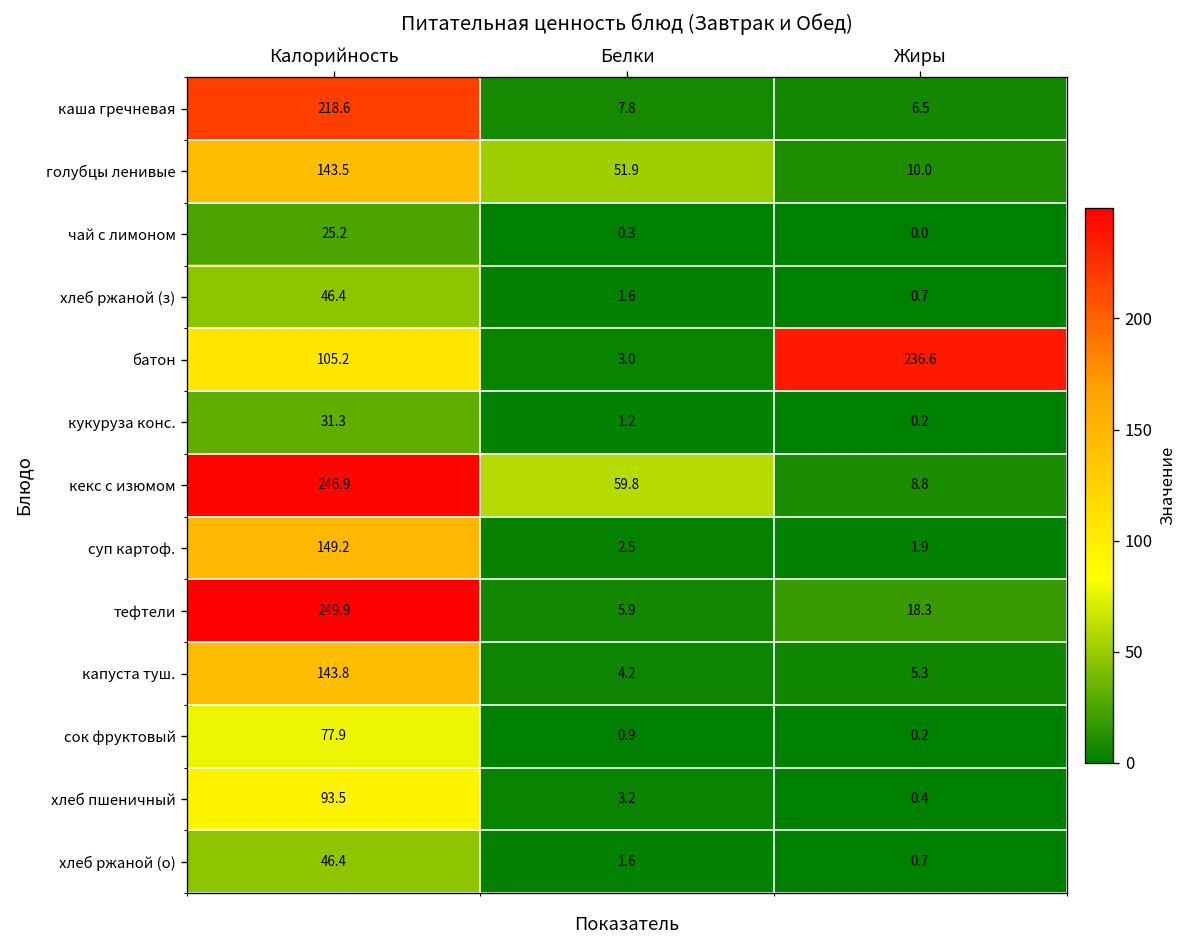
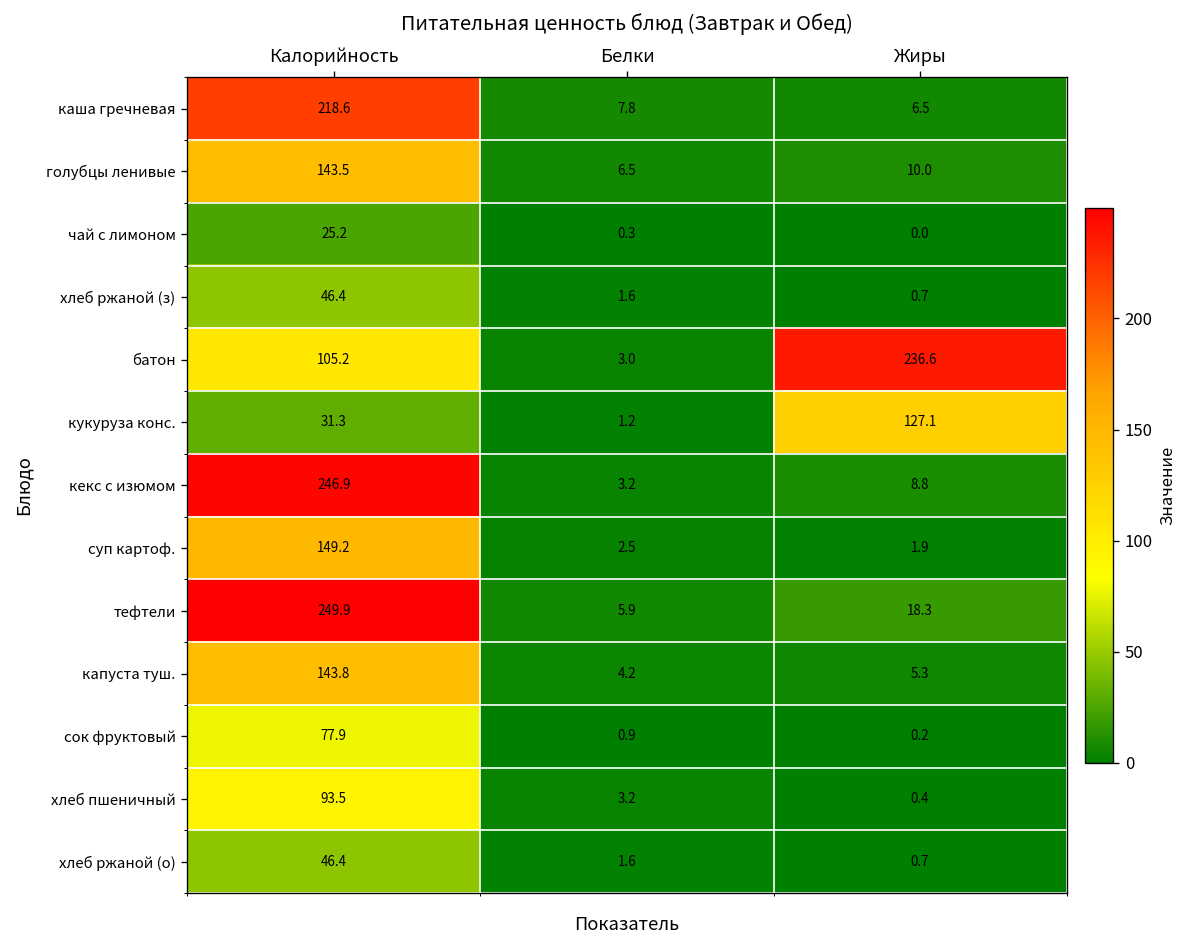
голубцы ленивые, Белки: 51.9 -> 6.5
кукуруза конс., Жиры: 0.2 -> 127.1
кекс с изюмом, Белки: 59.8 -> 3.2
